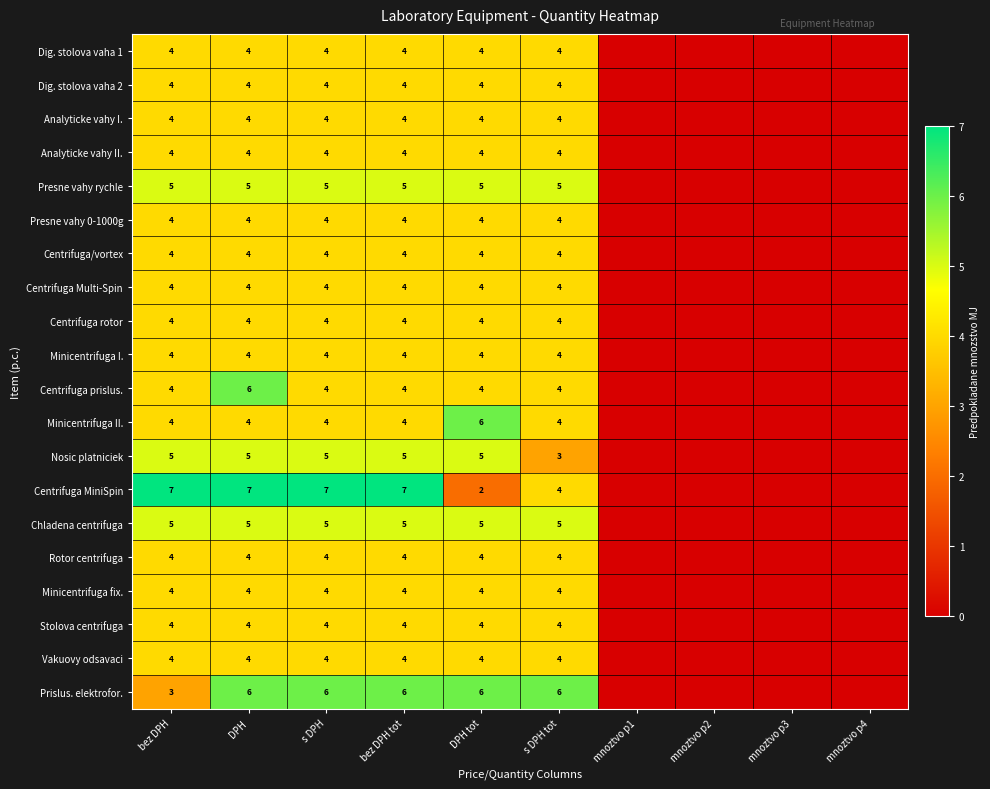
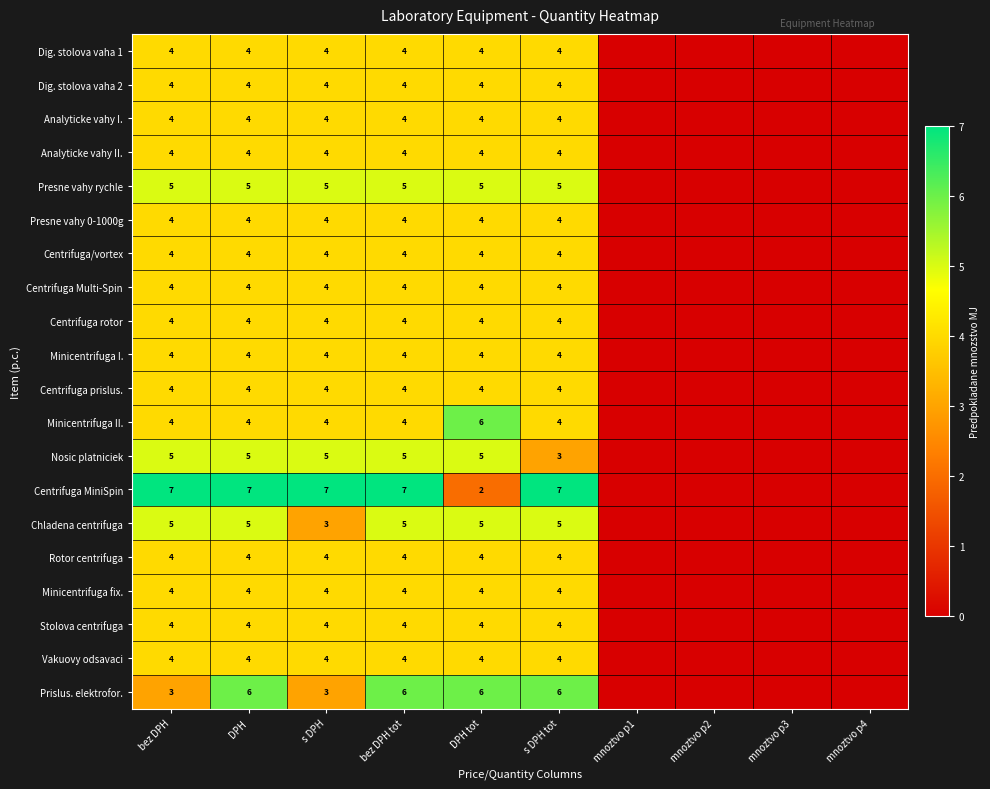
Centrifuga prislus., DPH: 6 -> 4
Centrifuga MiniSpin, s DPH tot: 4 -> 7
Chladena centrifuga, s DPH: 5 -> 3
Prislus. elektrofor., s DPH: 6 -> 3
